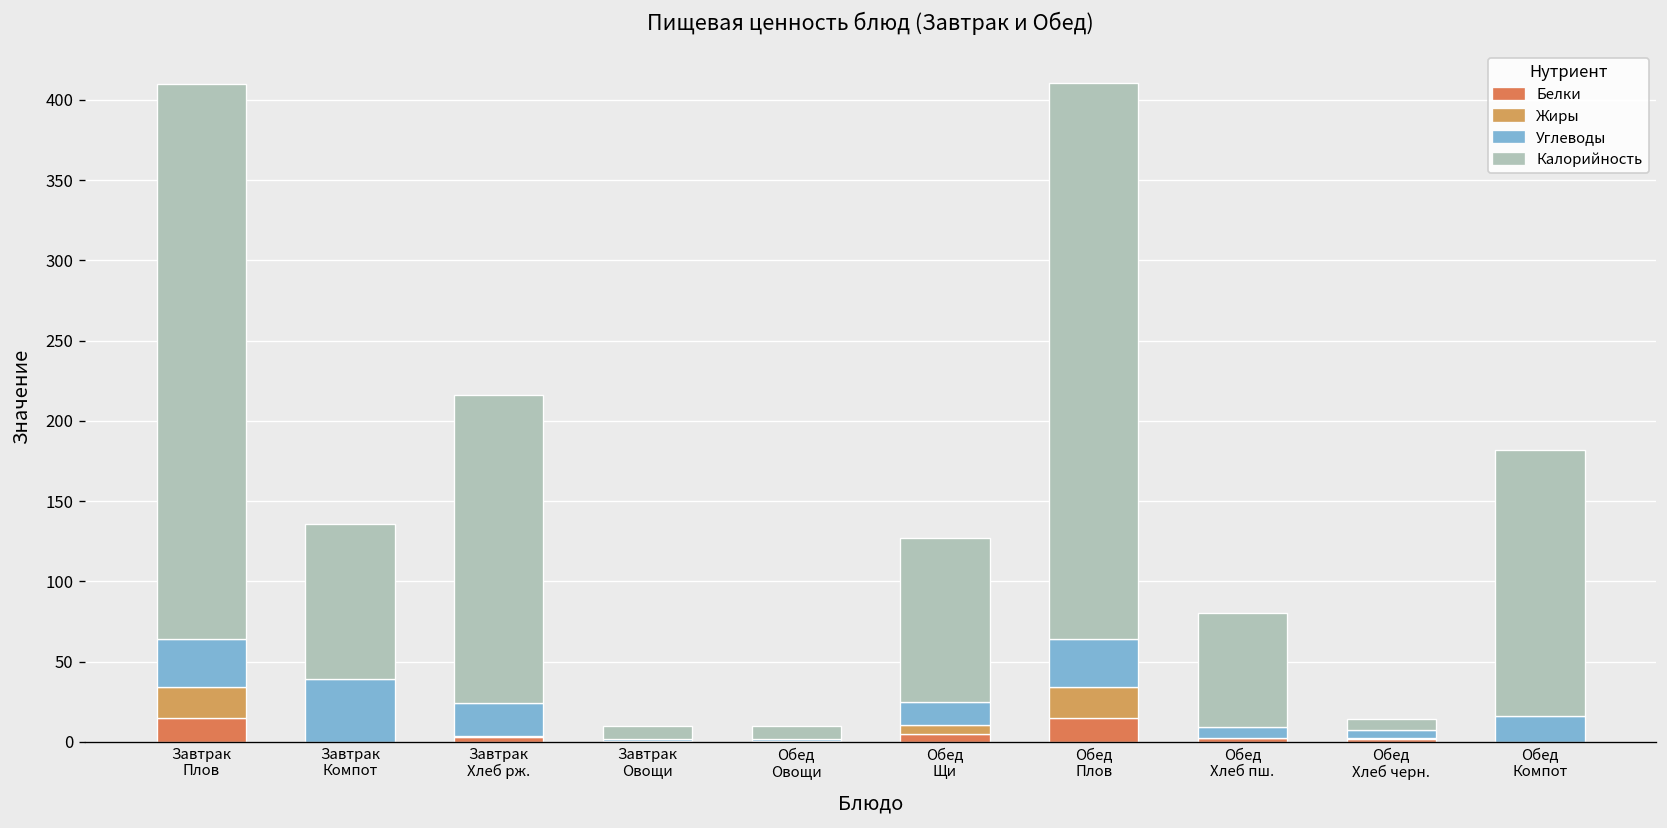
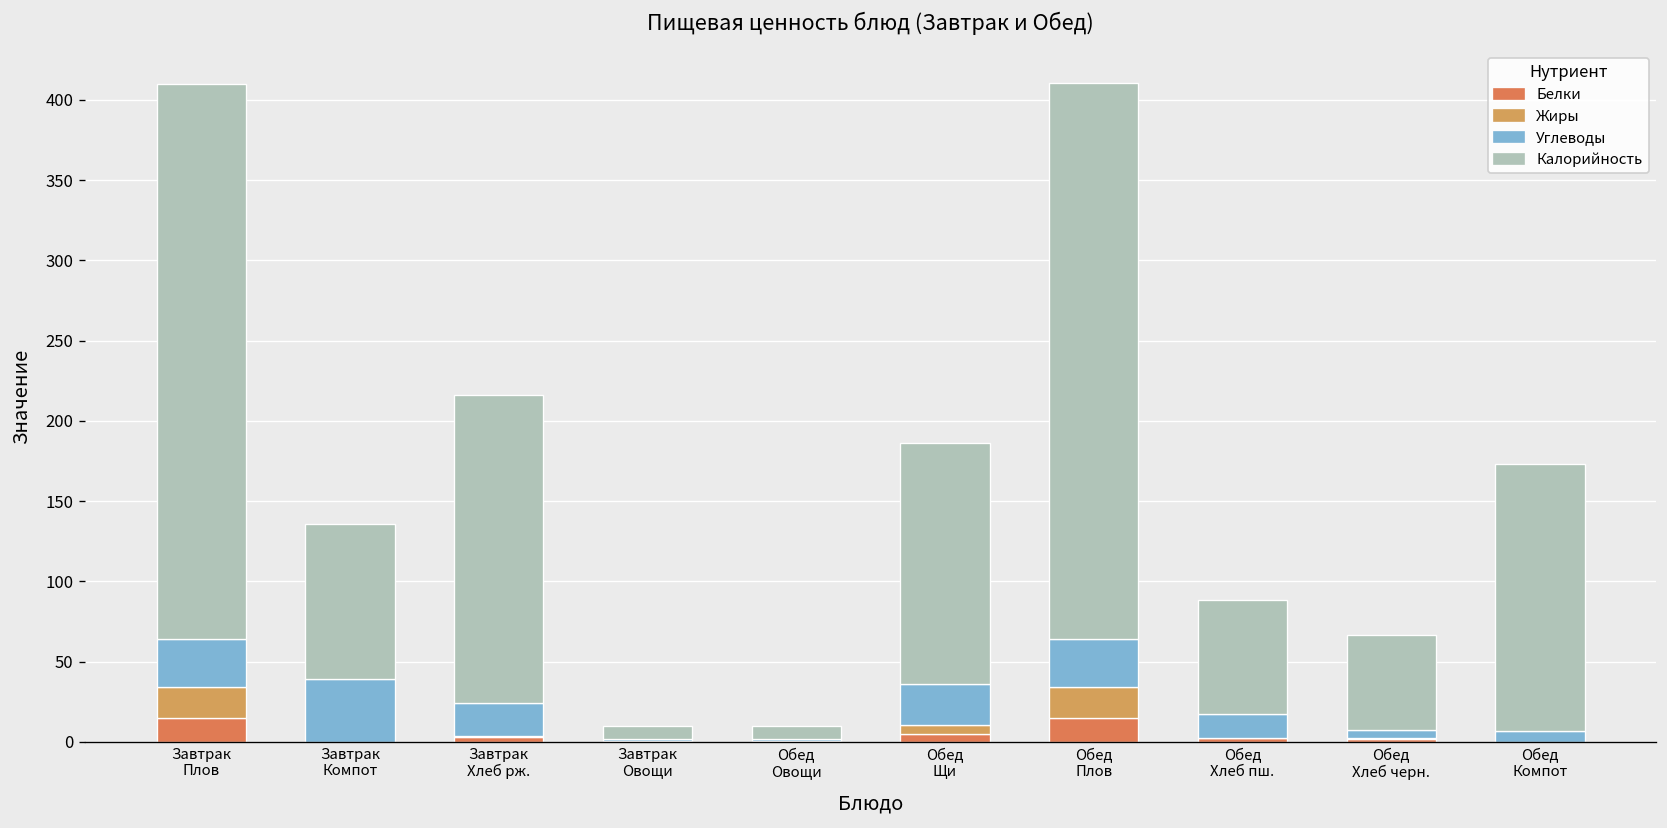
Углеводы, Обед Щи: 15 -> 26
Калорийность, Обед Щи: 102 -> 150
Углеводы, Обед Хлеб пш.: 7 -> 14
Калорийность, Обед Хлеб черн.: 7 -> 59
Углеводы, Обед Компот: 16 -> 7
